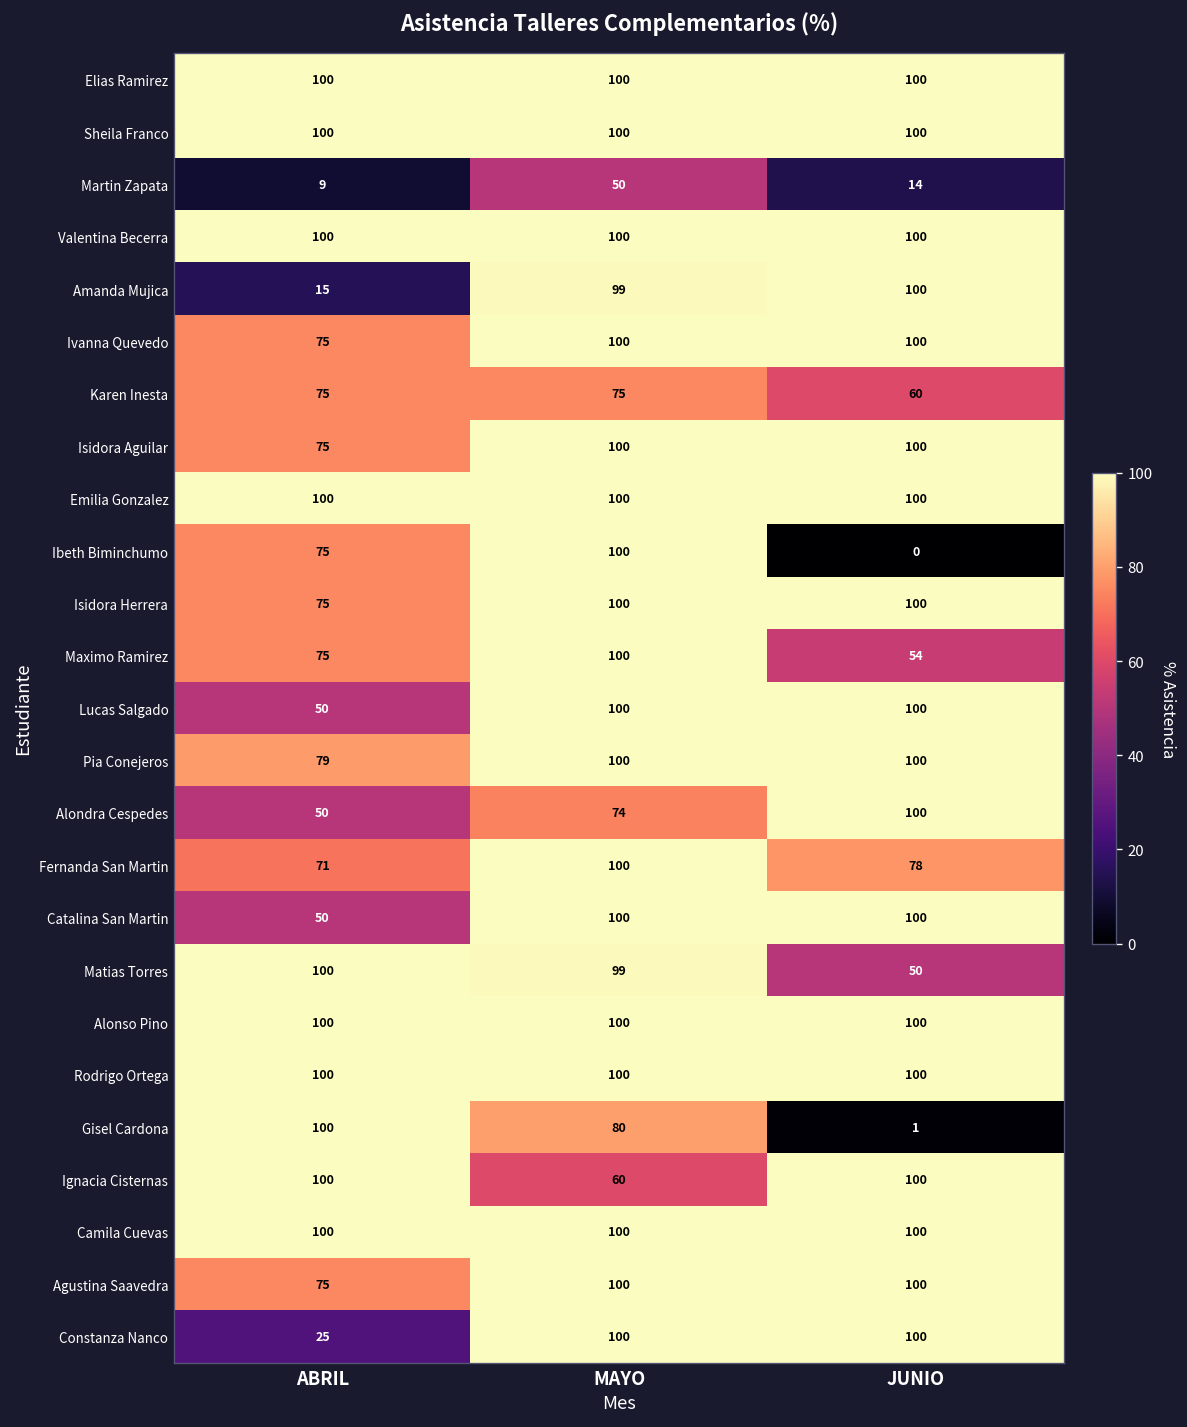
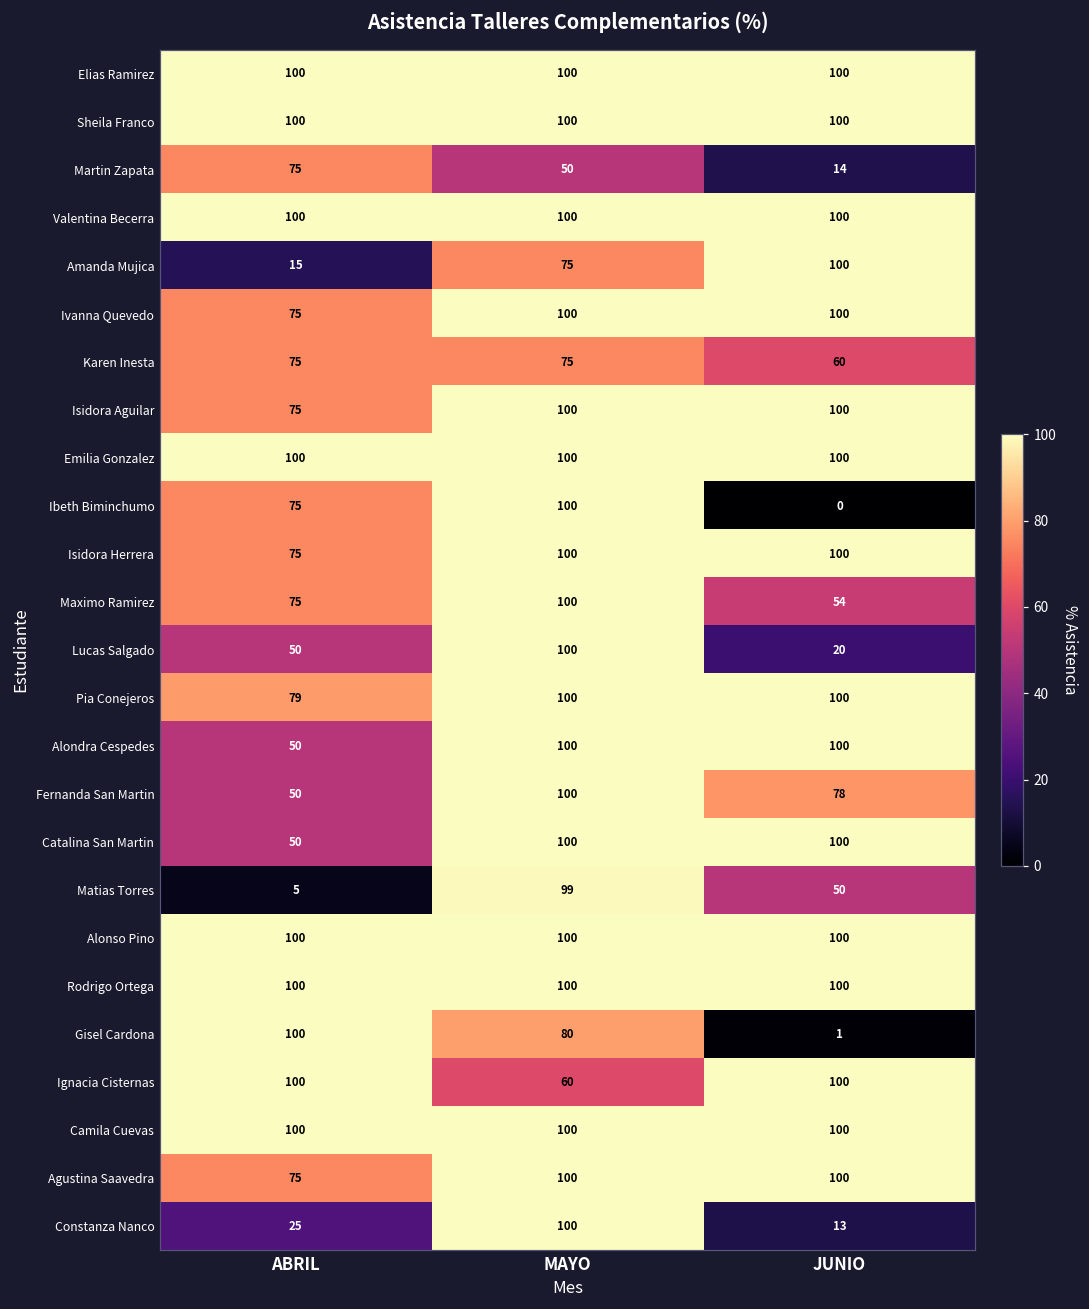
Martin Zapata, ABRIL: 9 -> 75
Amanda Mujica, MAYO: 99 -> 75
Lucas Salgado, JUNIO: 100 -> 20
Alondra Cespedes, MAYO: 74 -> 100
Fernanda San Martin, ABRIL: 71 -> 50
Matias Torres, ABRIL: 100 -> 5
Constanza Nanco, JUNIO: 100 -> 13
